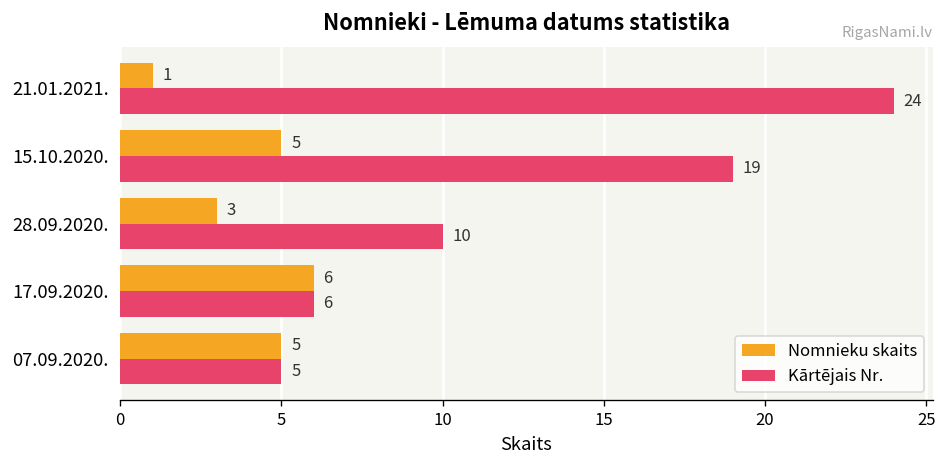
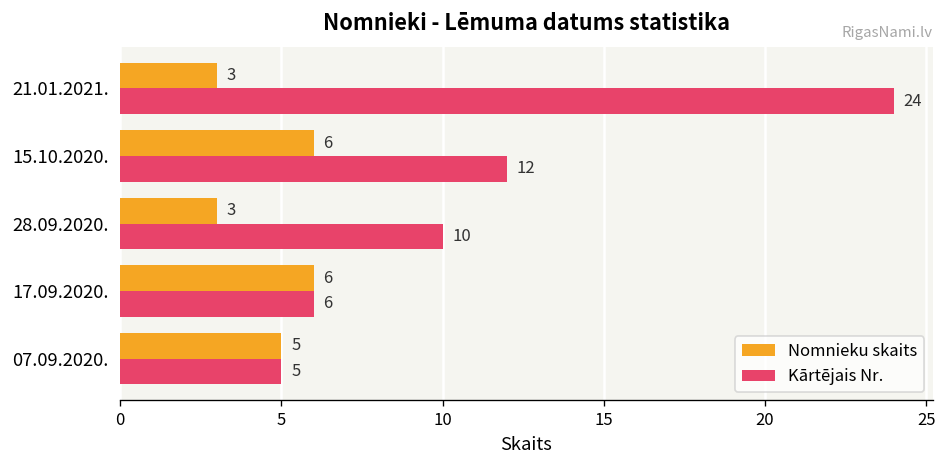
Nomnieku skaits, 21.01.2021.: 1 -> 3
Nomnieku skaits, 15.10.2020.: 5 -> 6
Kārtējais Nr., 15.10.2020.: 19 -> 12
